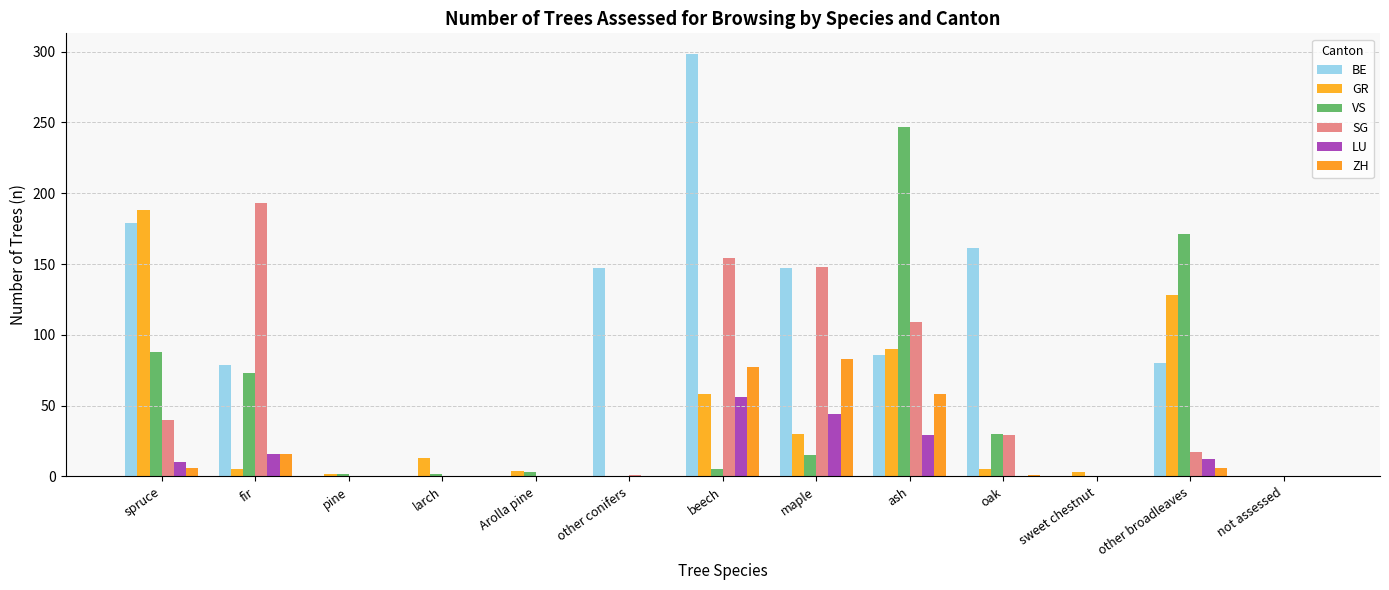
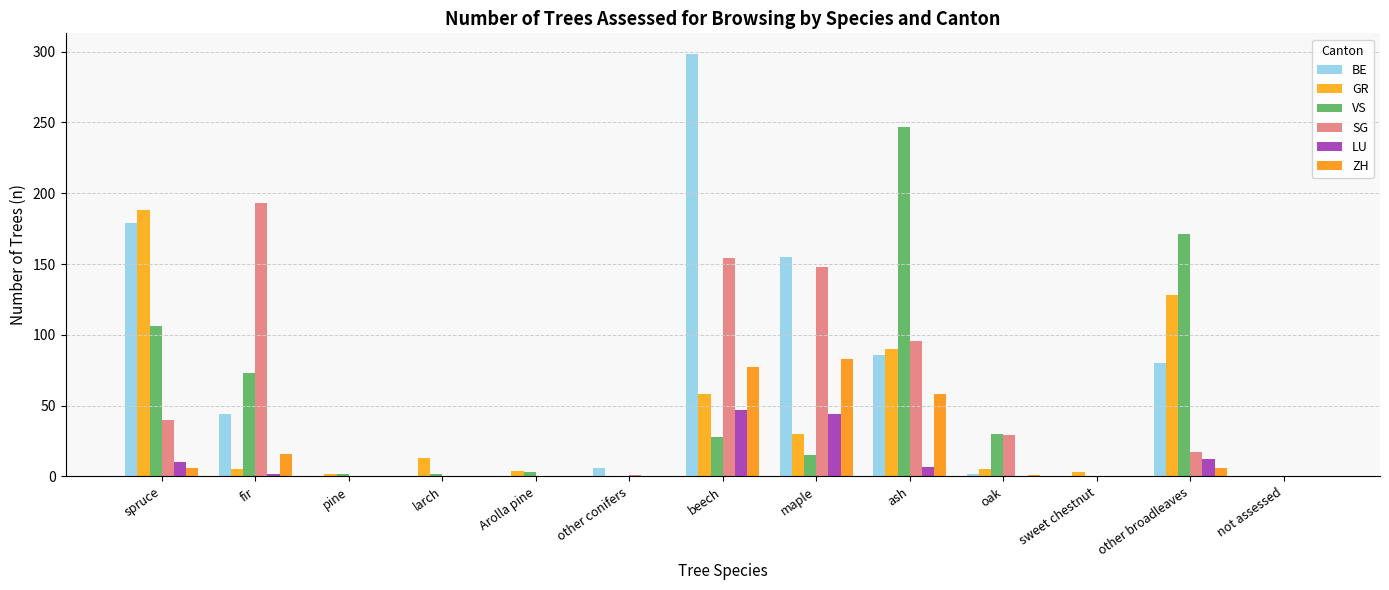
VS, spruce: 88 -> 106
BE, fir: 79 -> 44
LU, fir: 16 -> 2
BE, other conifers: 147 -> 6
VS, beech: 5 -> 28
LU, beech: 56 -> 47
BE, maple: 147 -> 155
SG, ash: 109 -> 96
LU, ash: 29 -> 7
BE, oak: 161 -> 2
